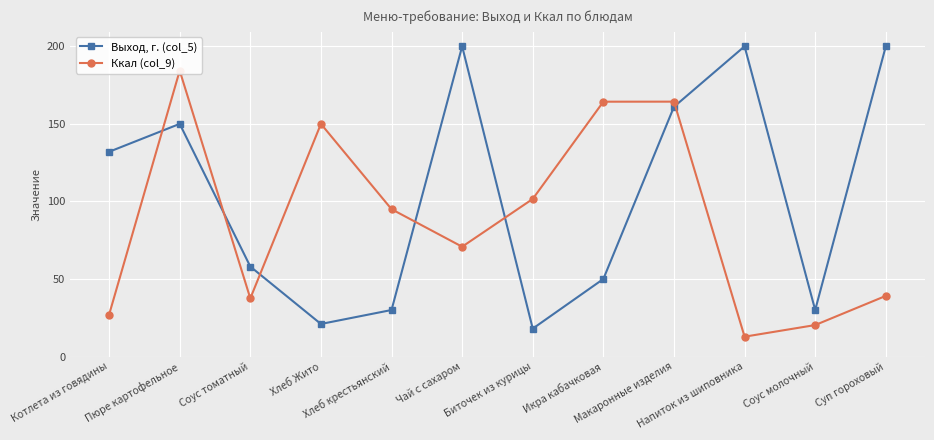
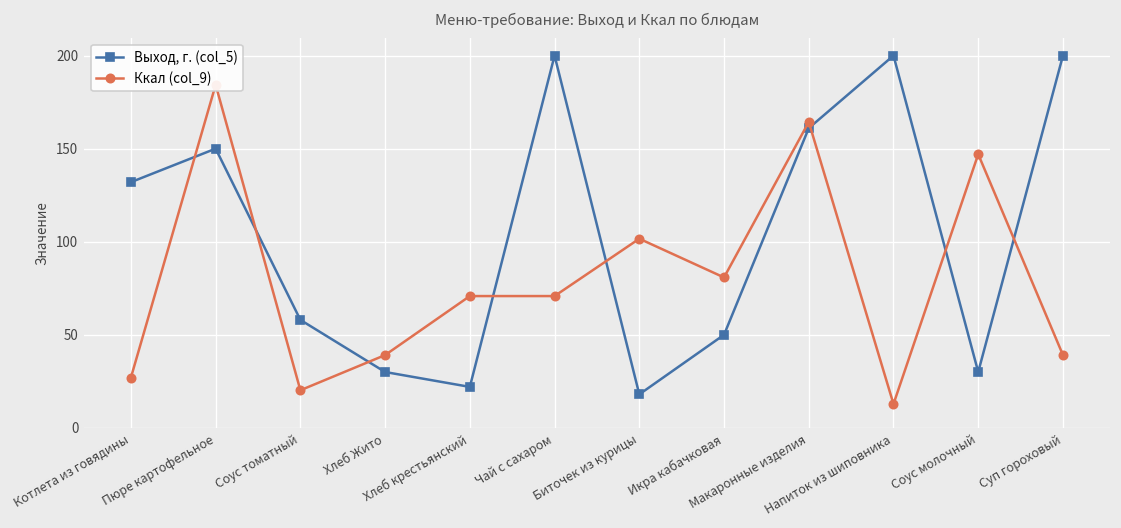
Ккал (col_9), Соус томатный: 38 -> 20
Выход, г. (col_5), Хлеб Жито: 21 -> 30
Ккал (col_9), Хлеб Жито: 150 -> 39
Выход, г. (col_5), Хлеб крестьянский: 30 -> 22
Ккал (col_9), Хлеб крестьянский: 95 -> 71
Ккал (col_9), Икра кабачковая: 164 -> 81
Ккал (col_9), Соус молочный: 20 -> 147
